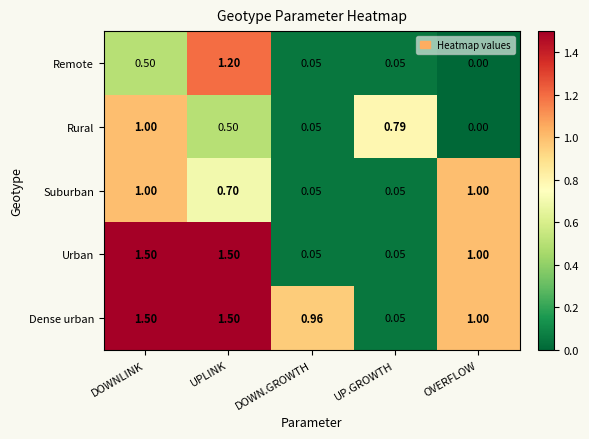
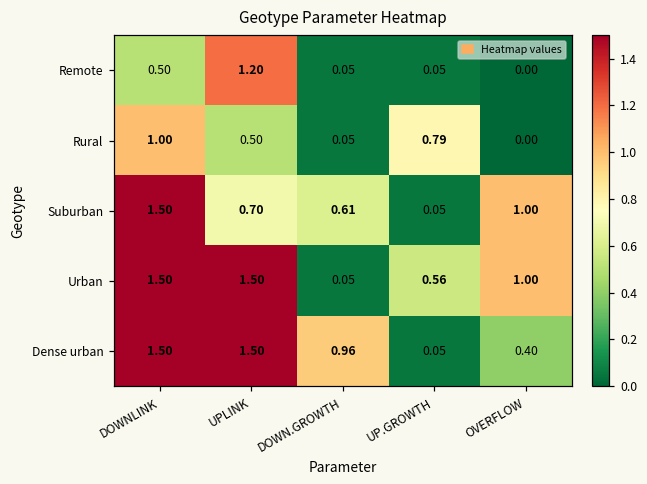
Suburban, DOWNLINK: 1.00 -> 1.50
Suburban, DOWN.GROWTH: 0.05 -> 0.61
Urban, UP.GROWTH: 0.05 -> 0.56
Dense urban, OVERFLOW: 1.00 -> 0.40
